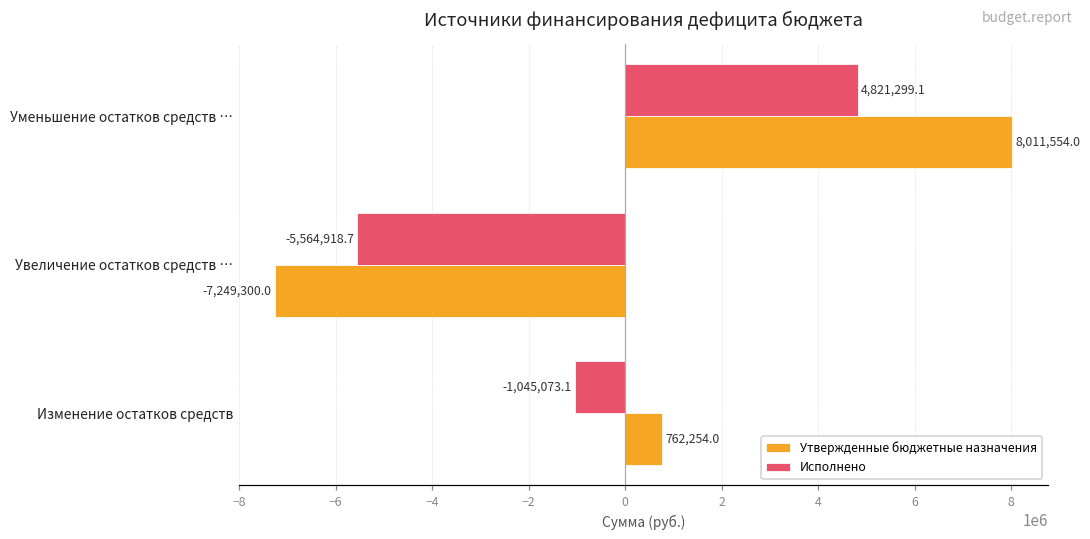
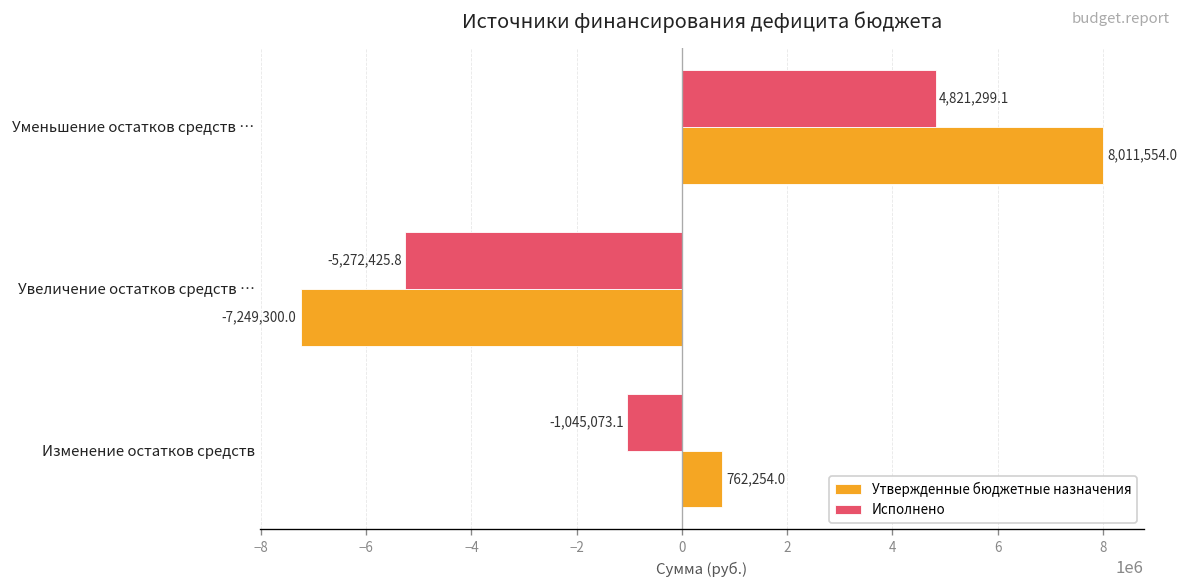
Исполнено, Увеличение остатков средств …: -5,564,918.7 -> -5,272,425.8
